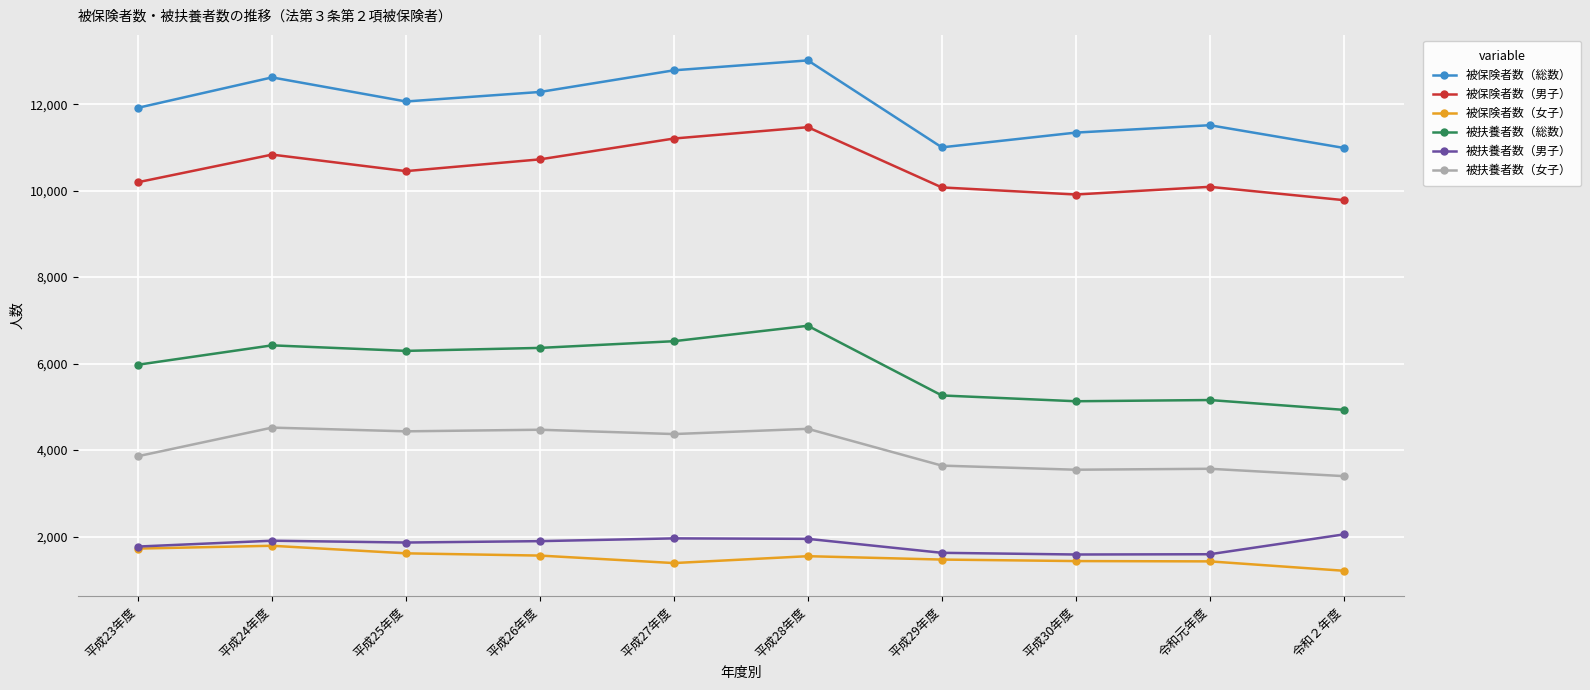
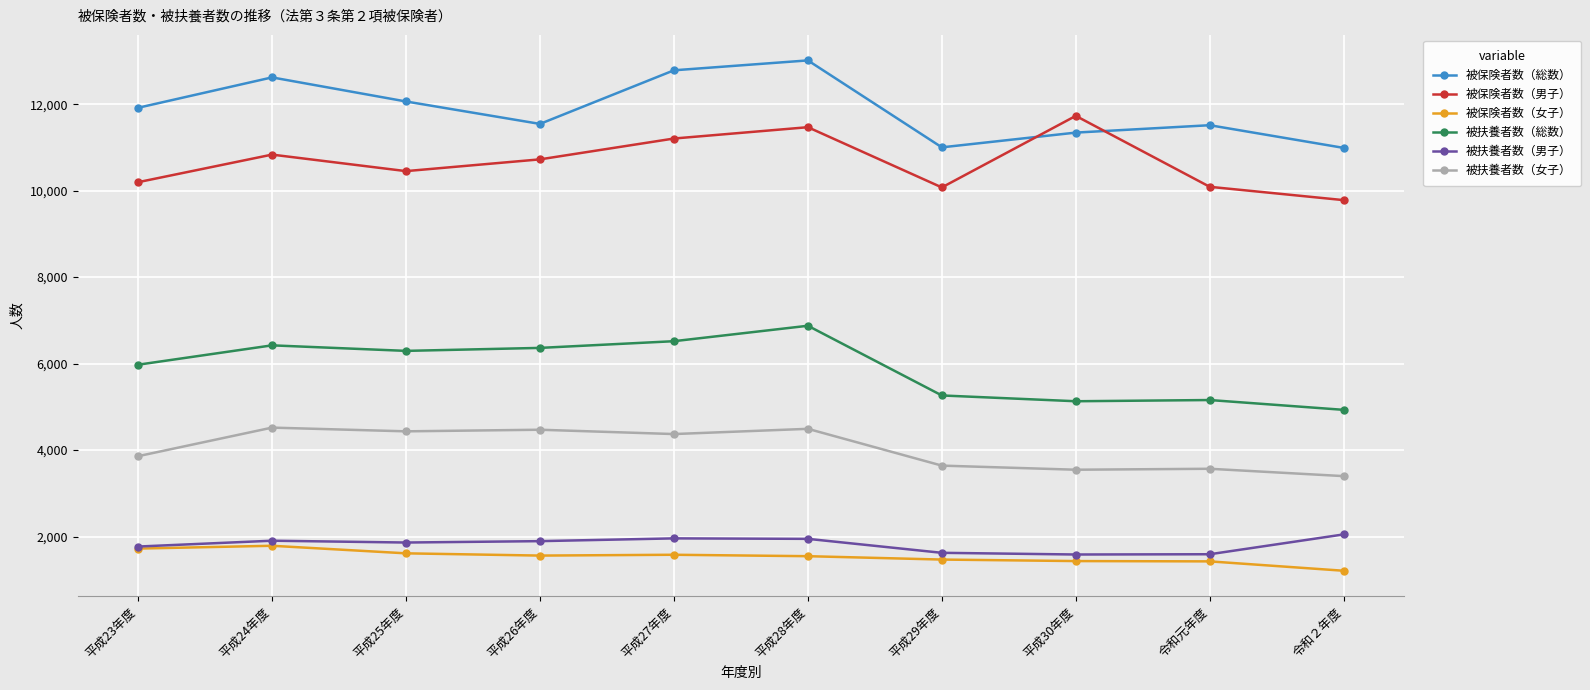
被保険者数（総数）, 平成26年度: 12,300 -> 11,500
被保険者数（女子）, 平成27年度: 1,400 -> 1,600
被保険者数（男子）, 平成30年度: 9,900 -> 11,700
